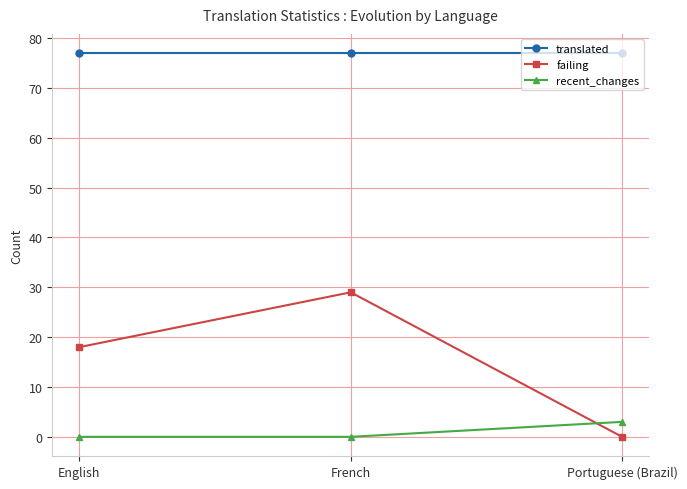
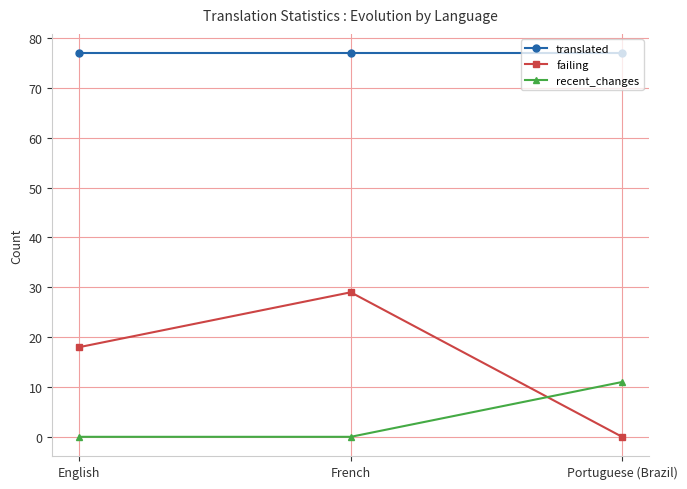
recent_changes, Portuguese (Brazil): 3 -> 11
